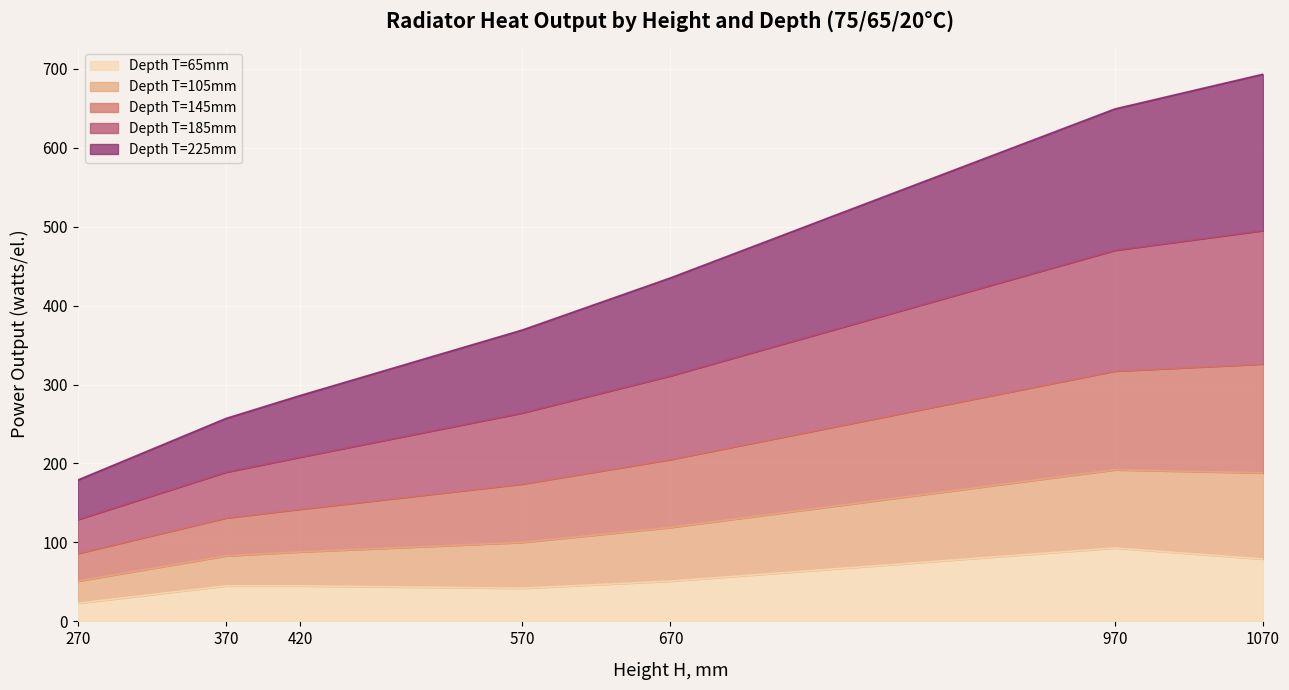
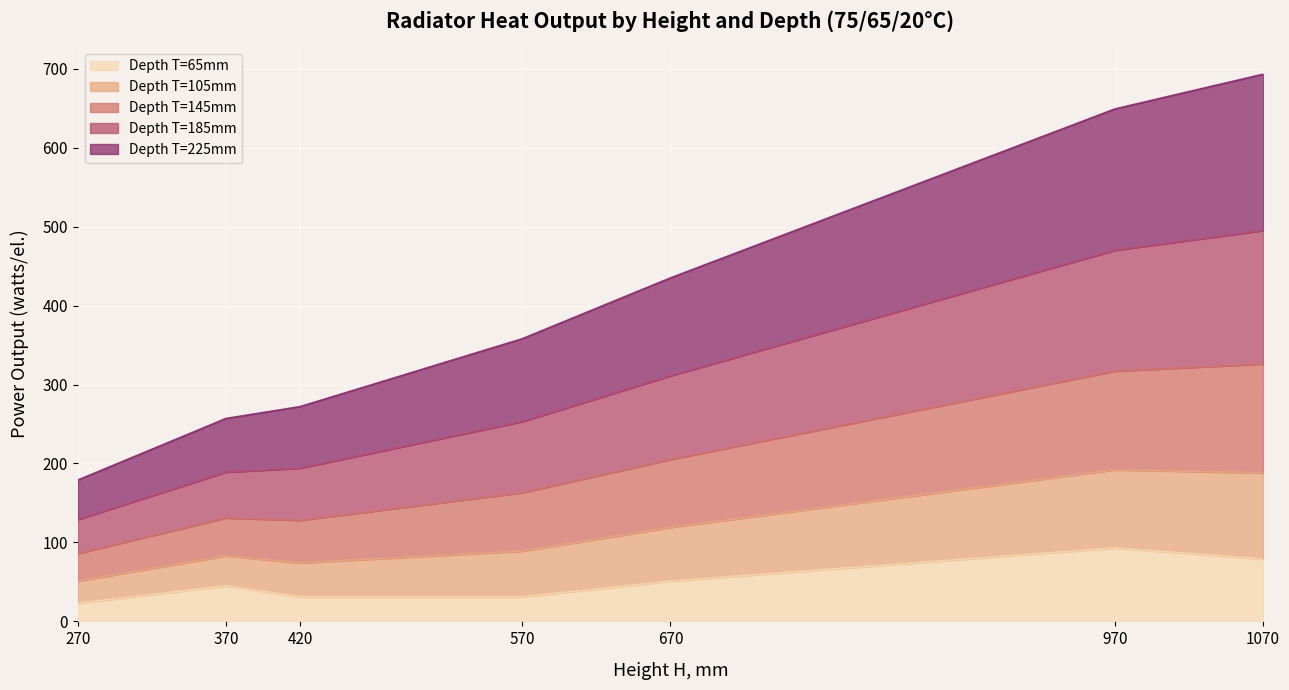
Depth T=65mm, 420: 50 -> 30
Depth T=65mm, 570: 40 -> 30
